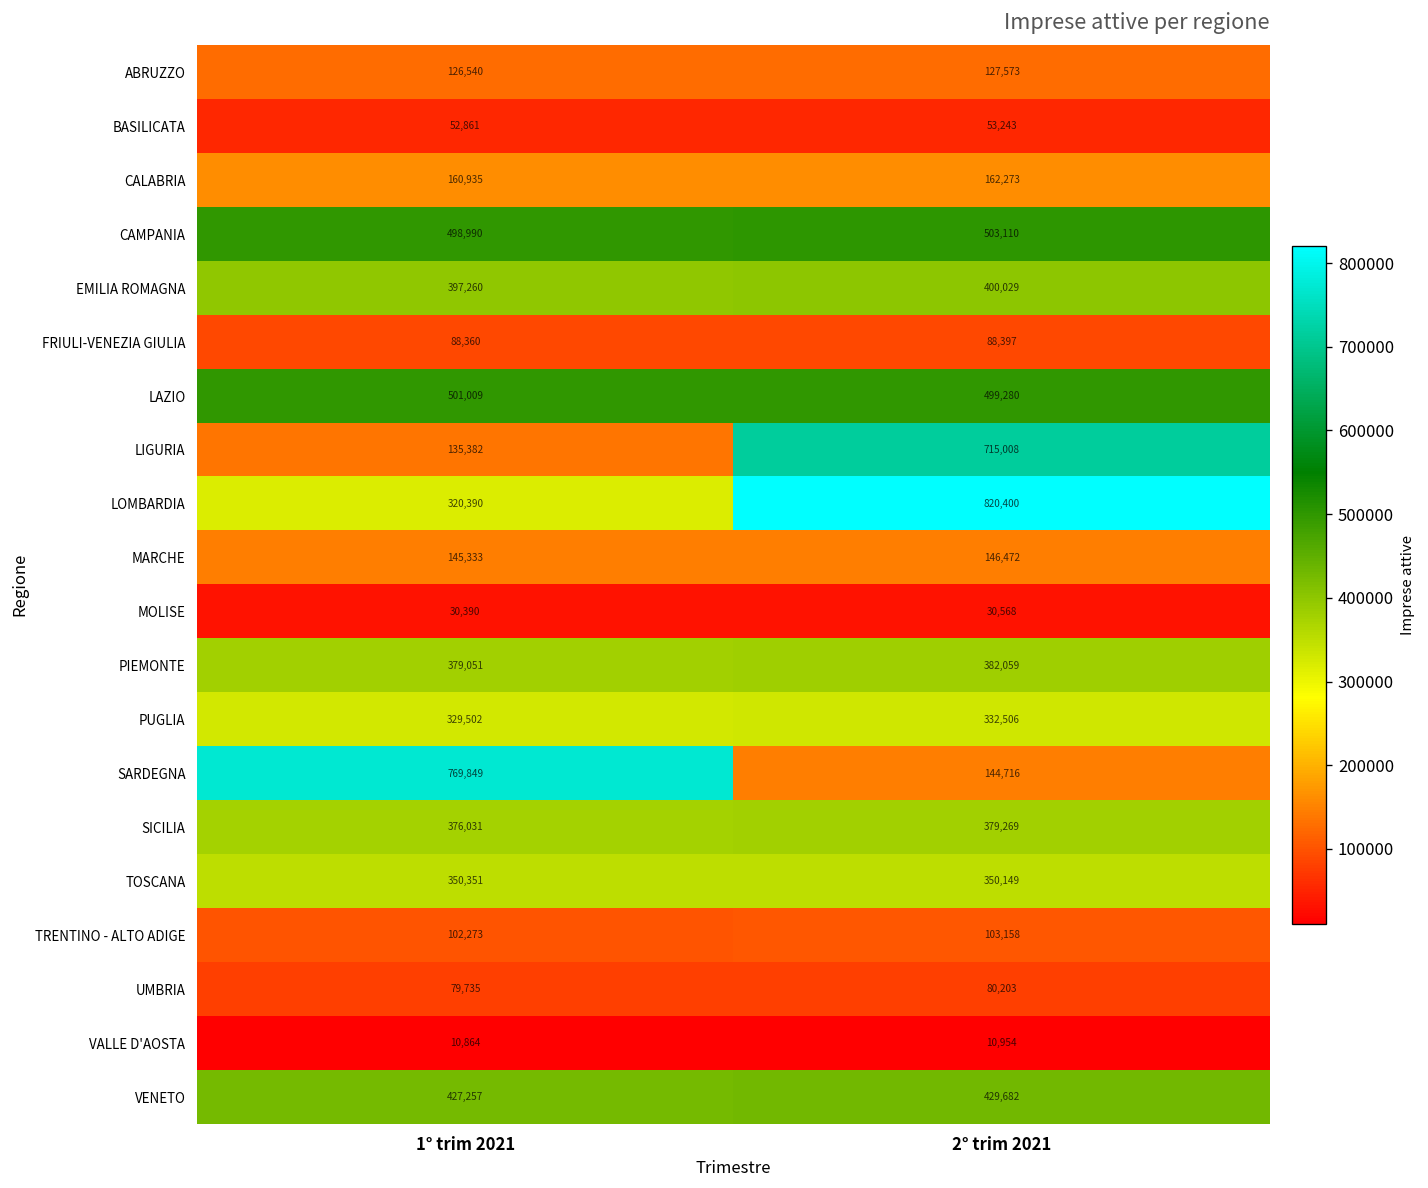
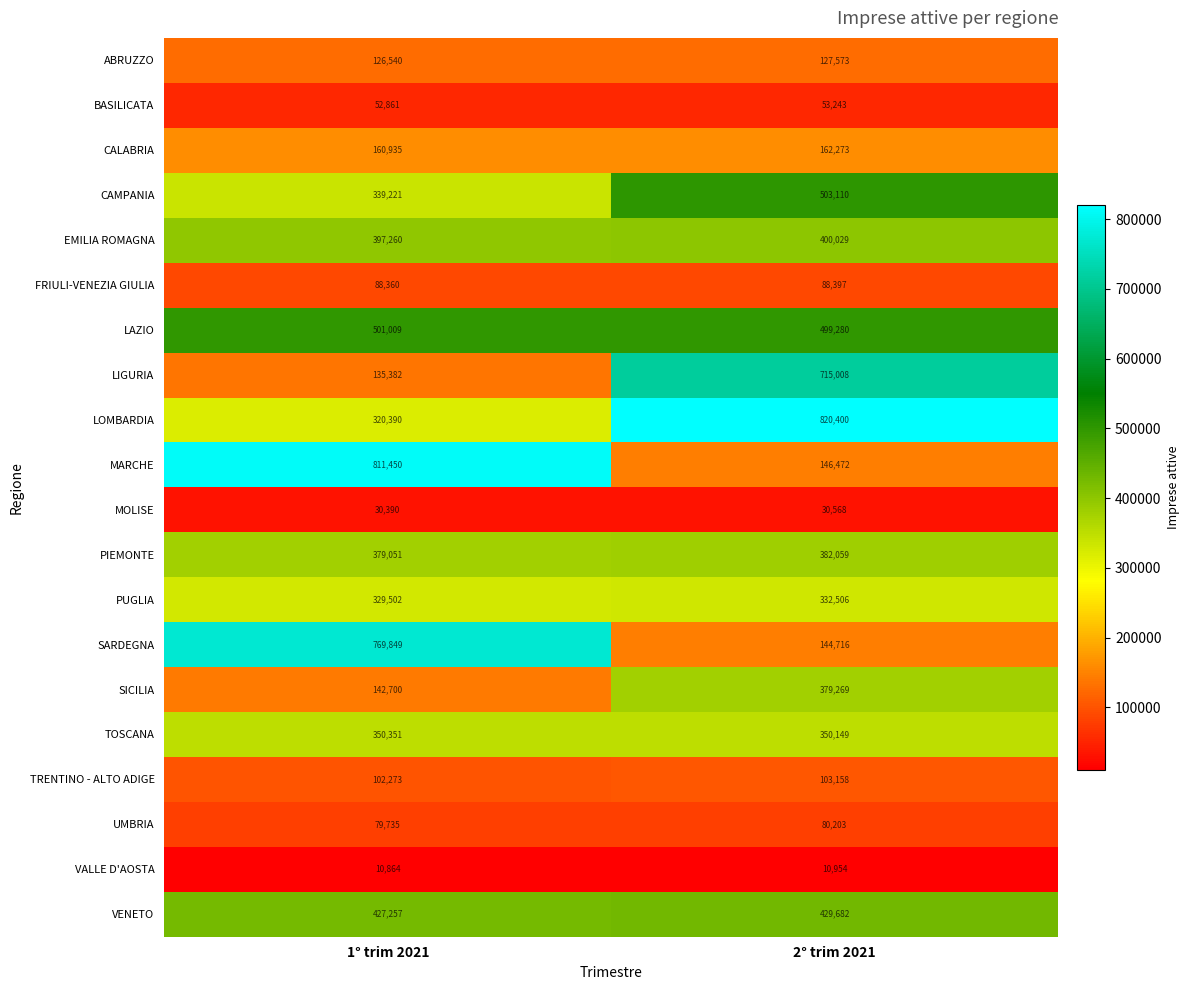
CAMPANIA, 1° trim 2021: 498,990 -> 339,221
MARCHE, 1° trim 2021: 145,333 -> 811,450
SICILIA, 1° trim 2021: 376,031 -> 142,700
